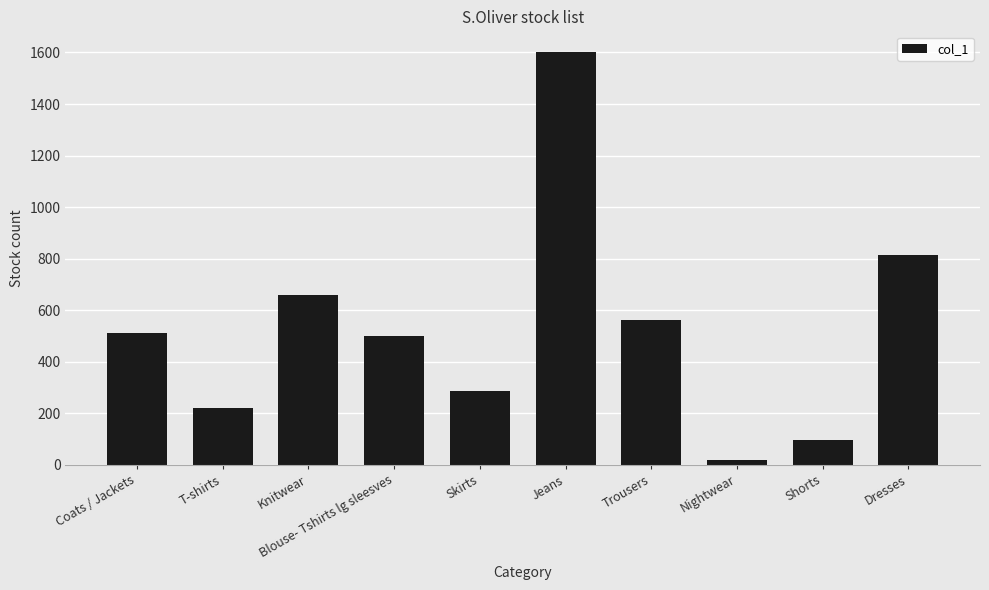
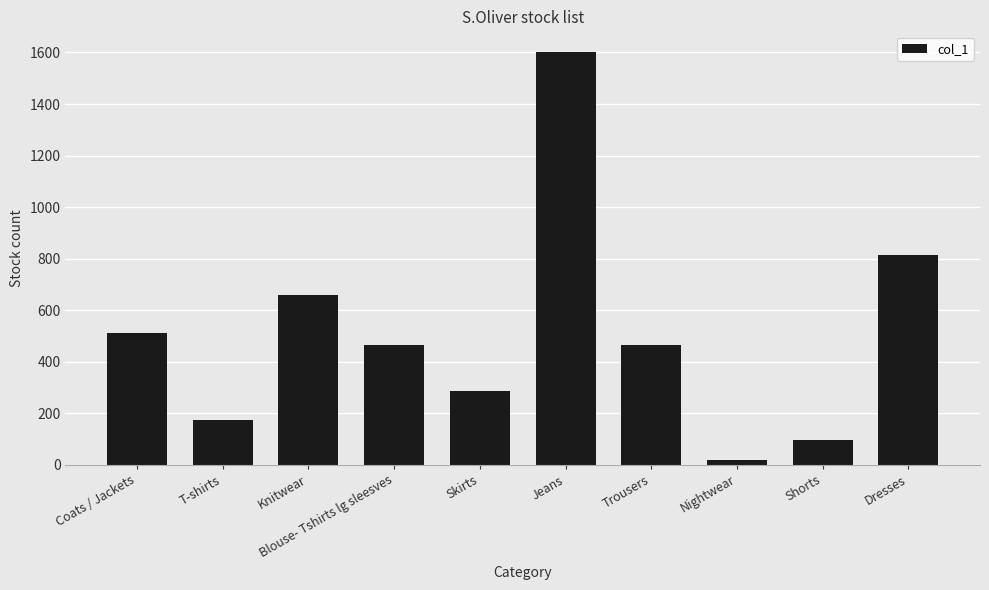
T-shirts: 220 -> 170
Blouse- Tshirts lg sleesves: 500 -> 470
Trousers: 560 -> 460
